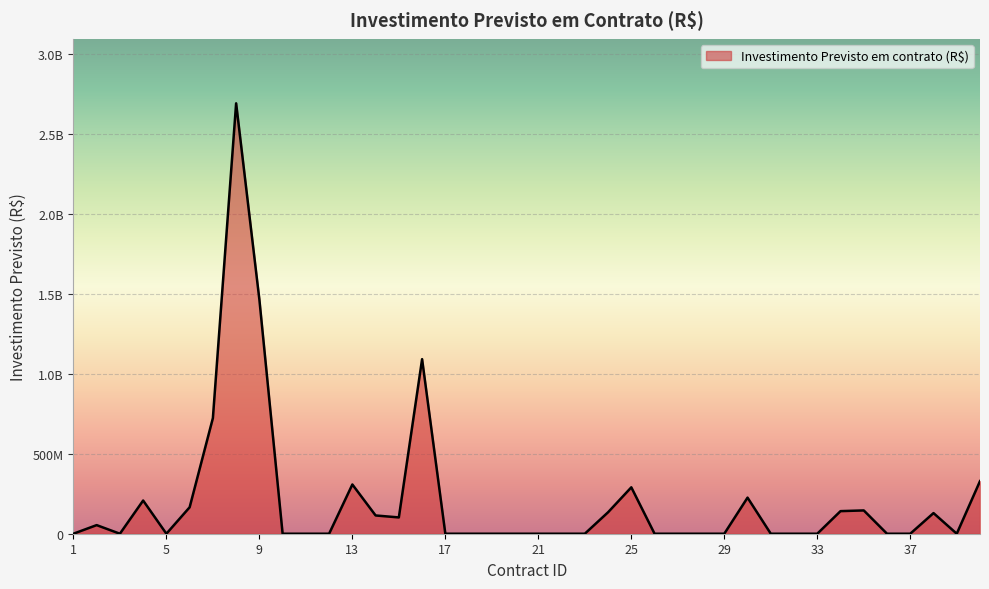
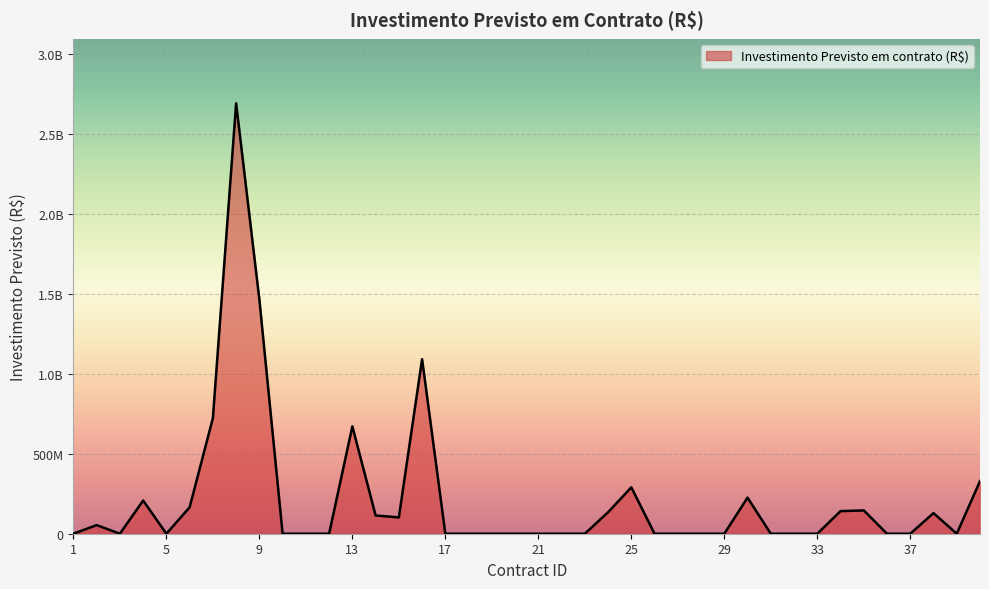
13: 310000000 -> 670000000
